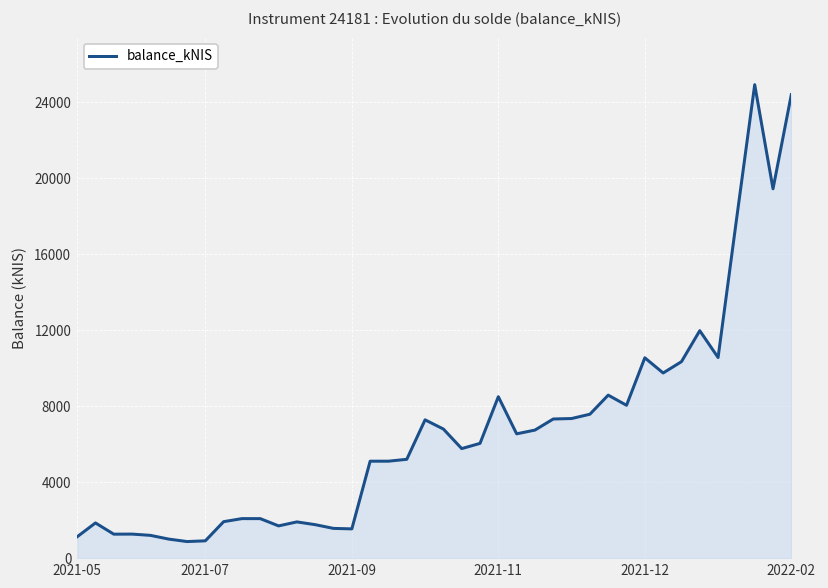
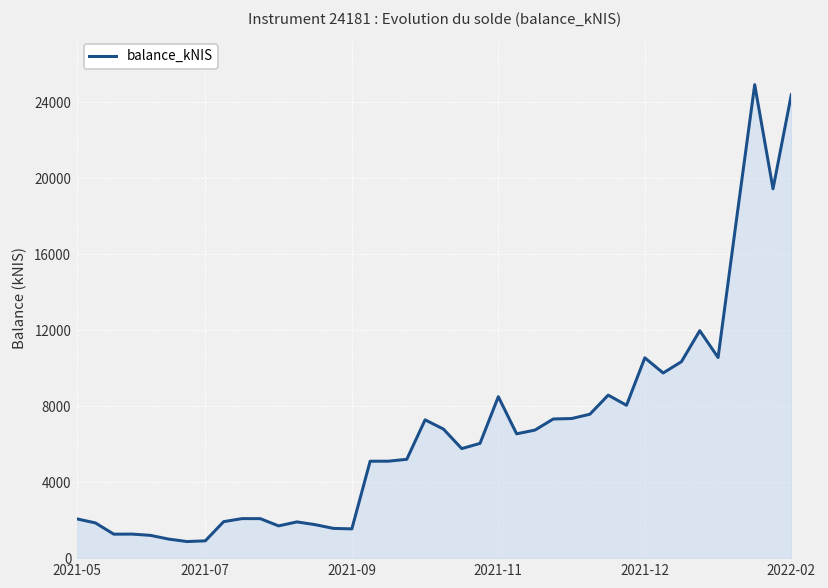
2021-05: 1100 -> 2100
